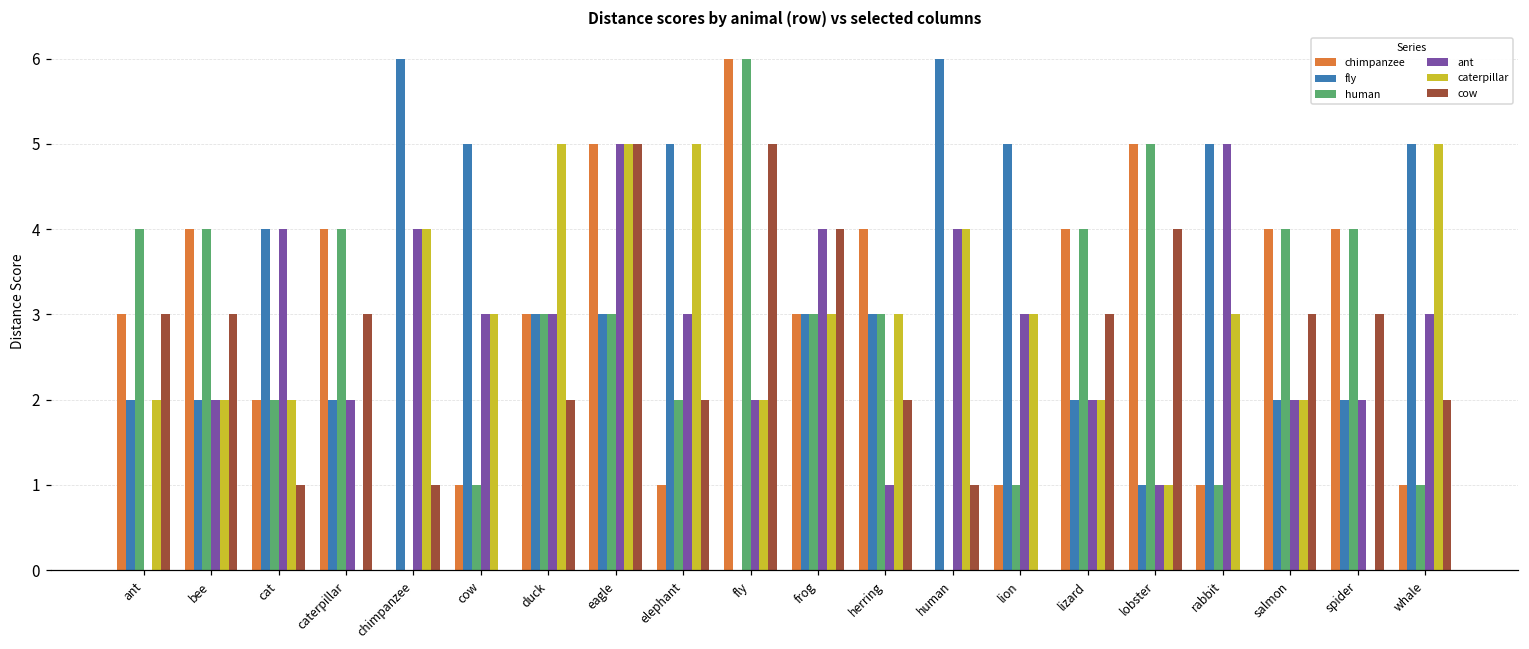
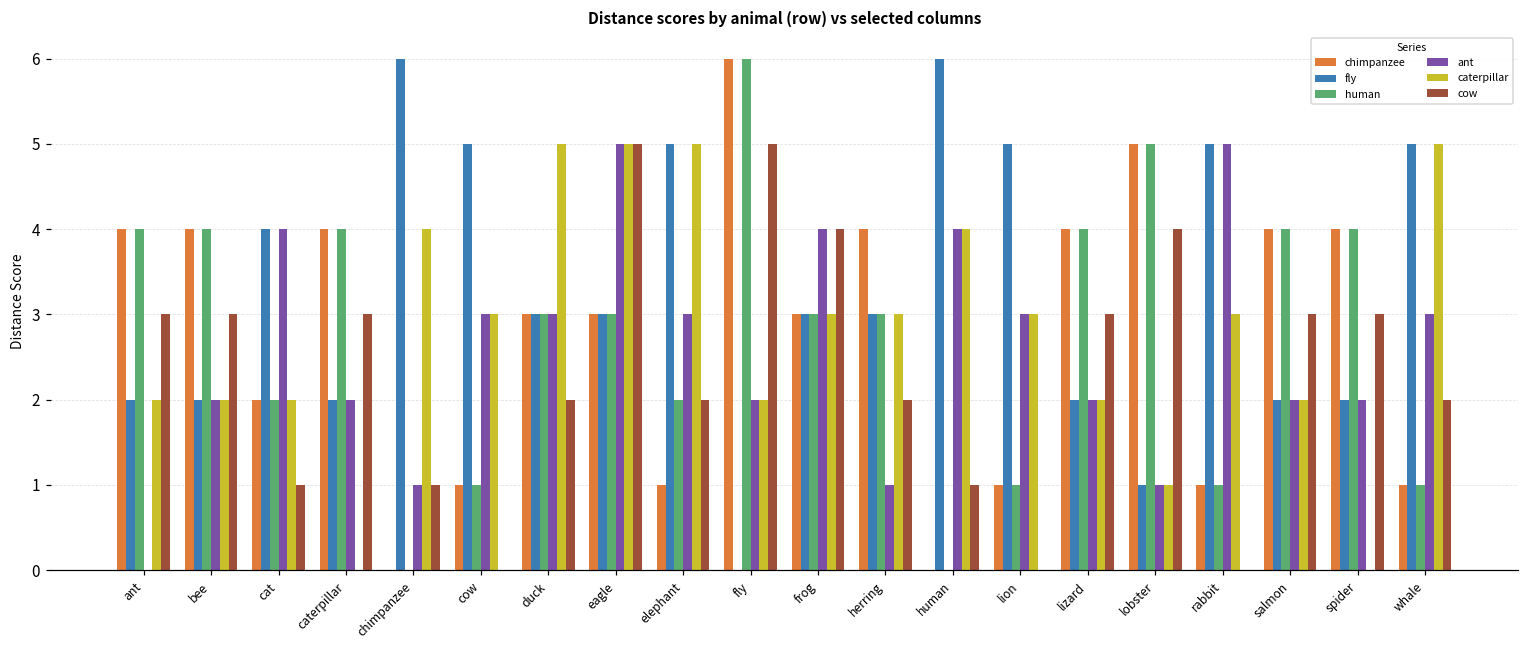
chimpanzee, ant: 3 -> 4
ant, chimpanzee: 4 -> 1
chimpanzee, eagle: 5 -> 3
